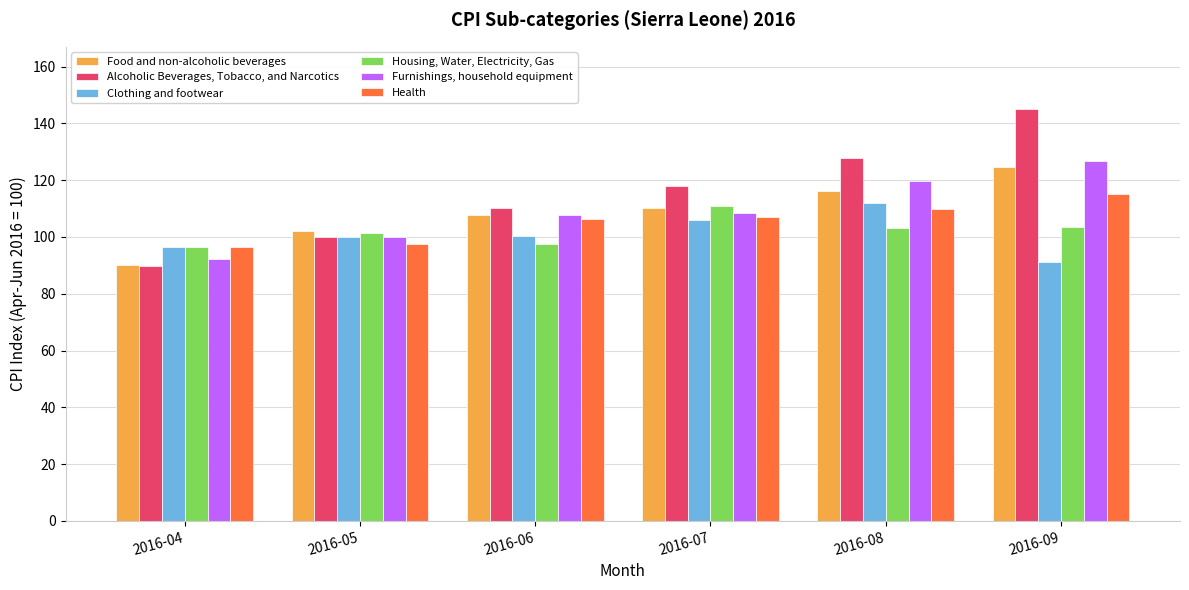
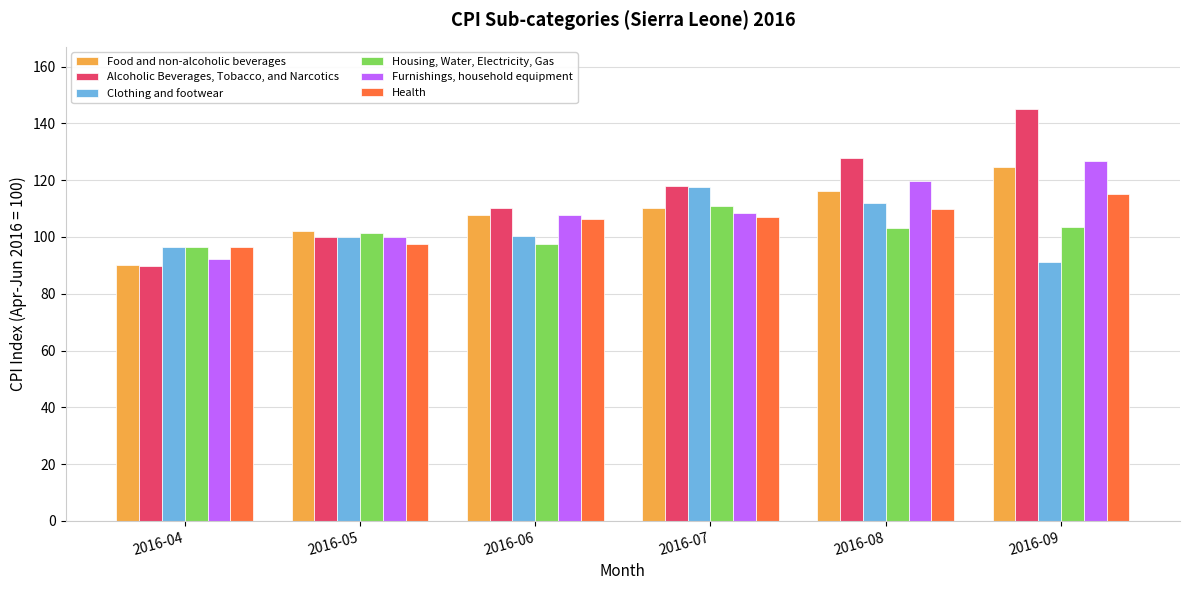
Clothing and footwear, 2016-07: 106 -> 118
